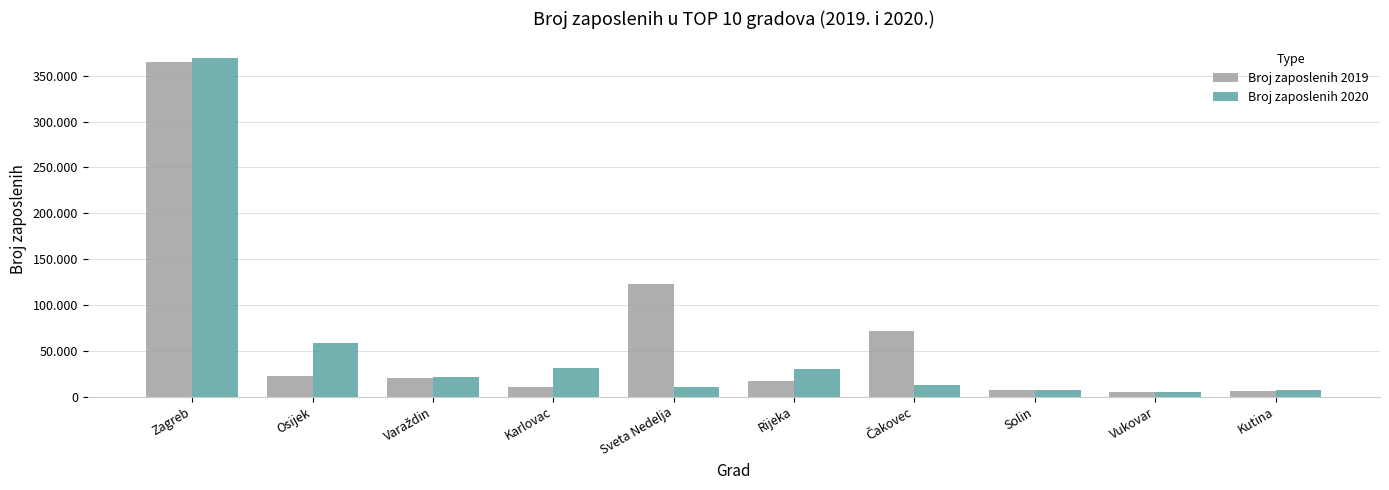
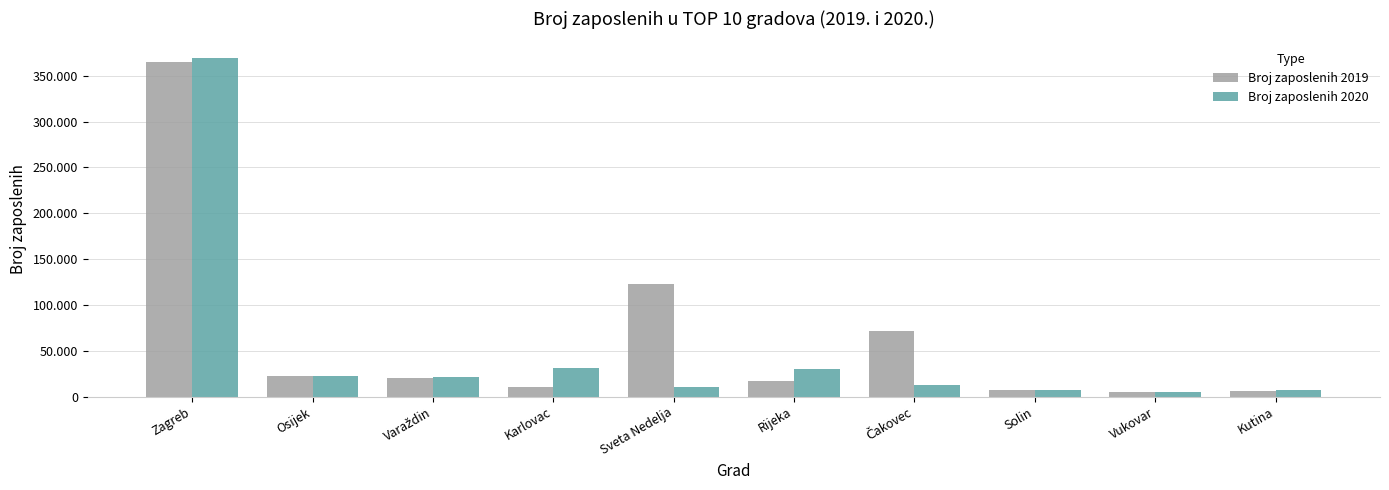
Broj zaposlenih 2020, Osijek: 60 -> 20
